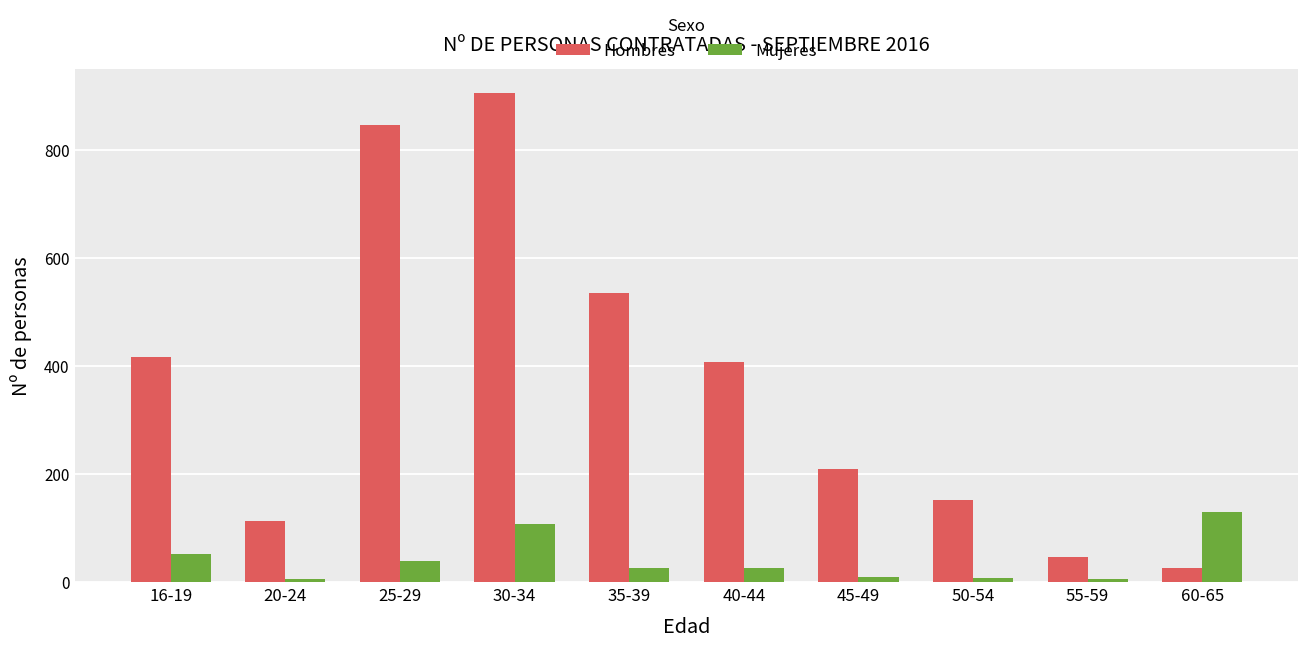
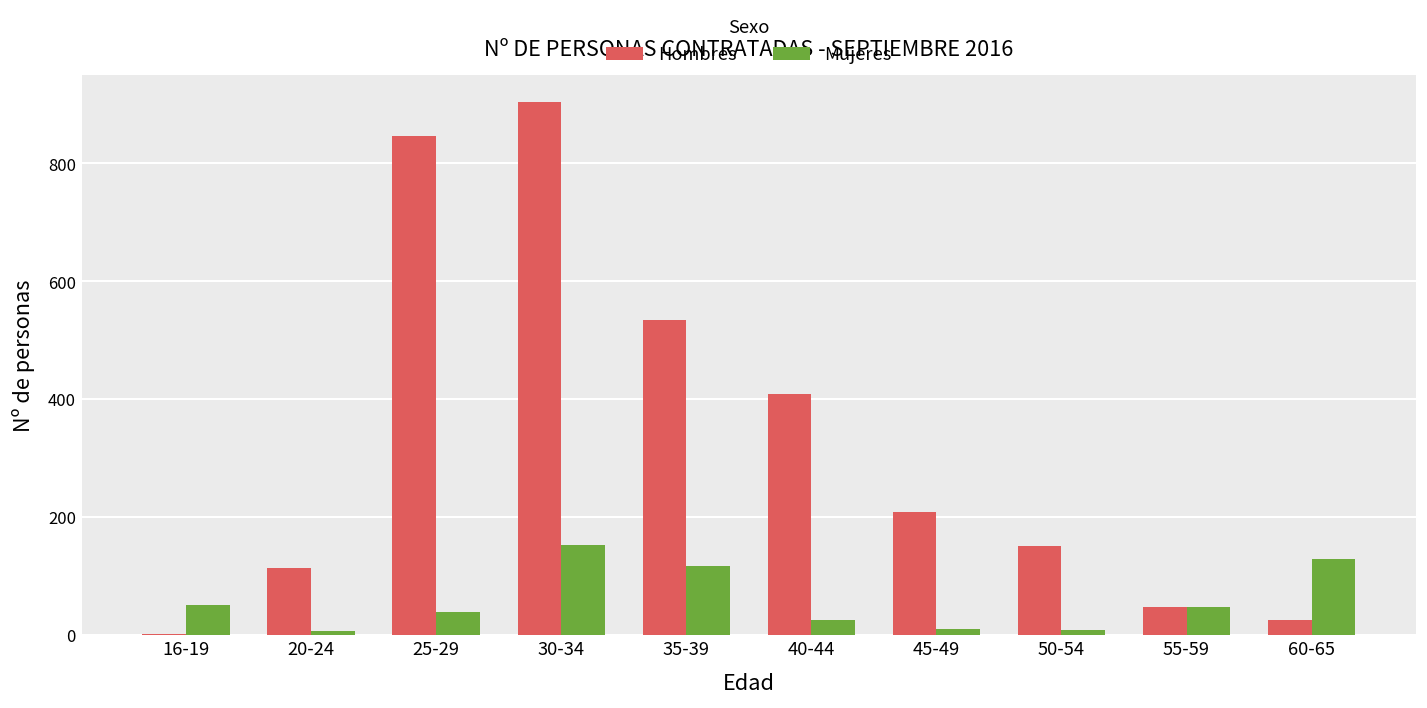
Hombres, 16-19: 420 -> 0
Mujeres, 30-34: 110 -> 150
Mujeres, 35-39: 30 -> 120
Mujeres, 55-59: 10 -> 50
